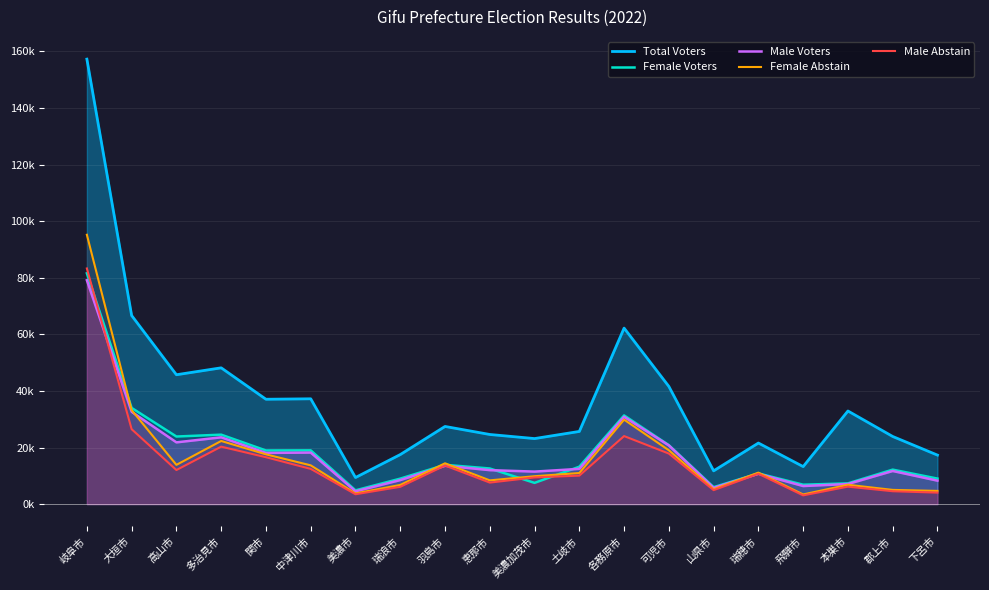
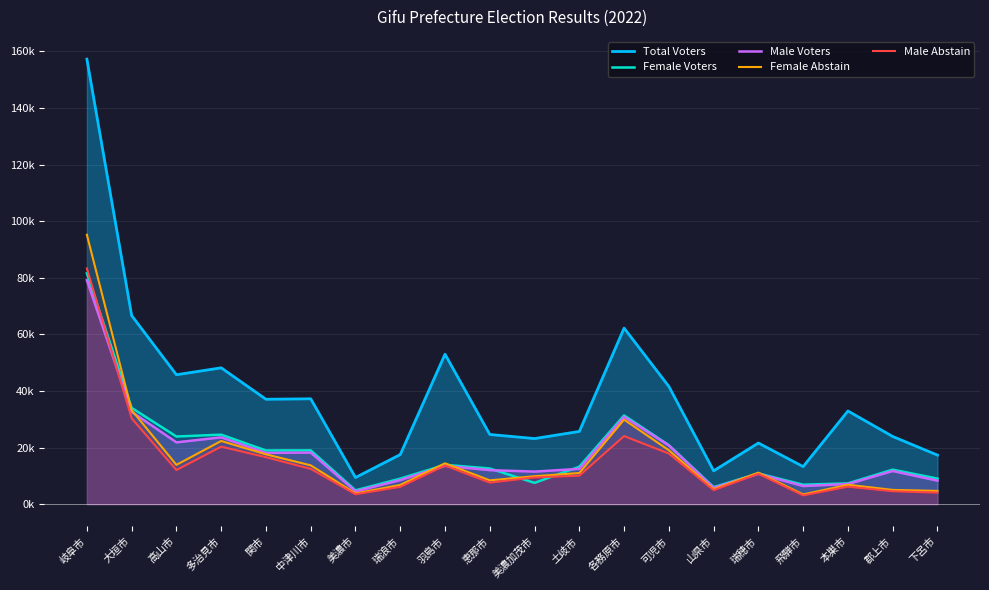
Male Abstain, 大垣市: 26000 -> 30000
Total Voters, 羽島市: 27000 -> 53000
